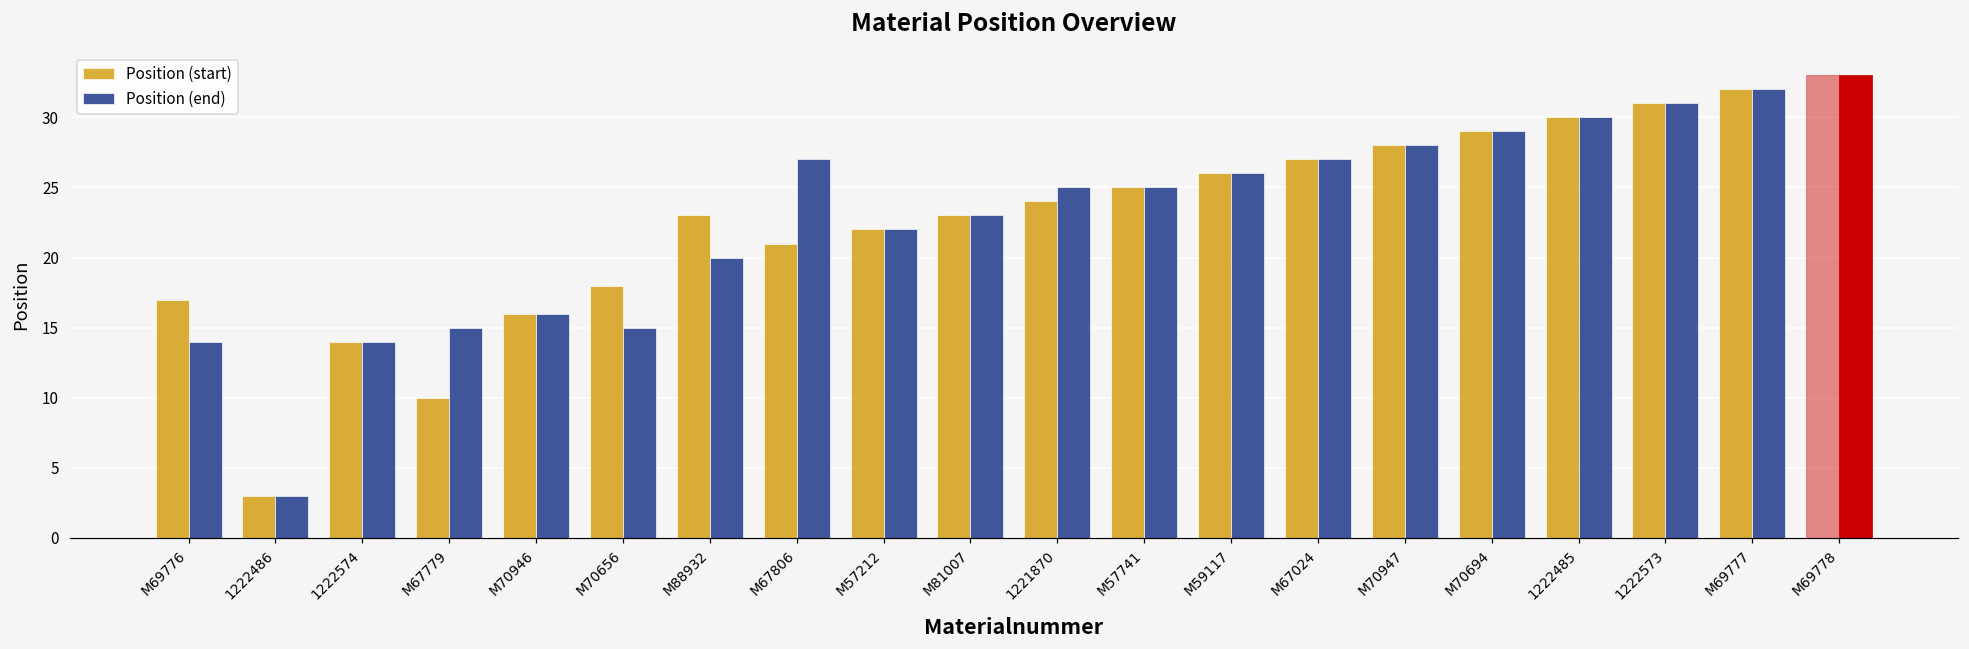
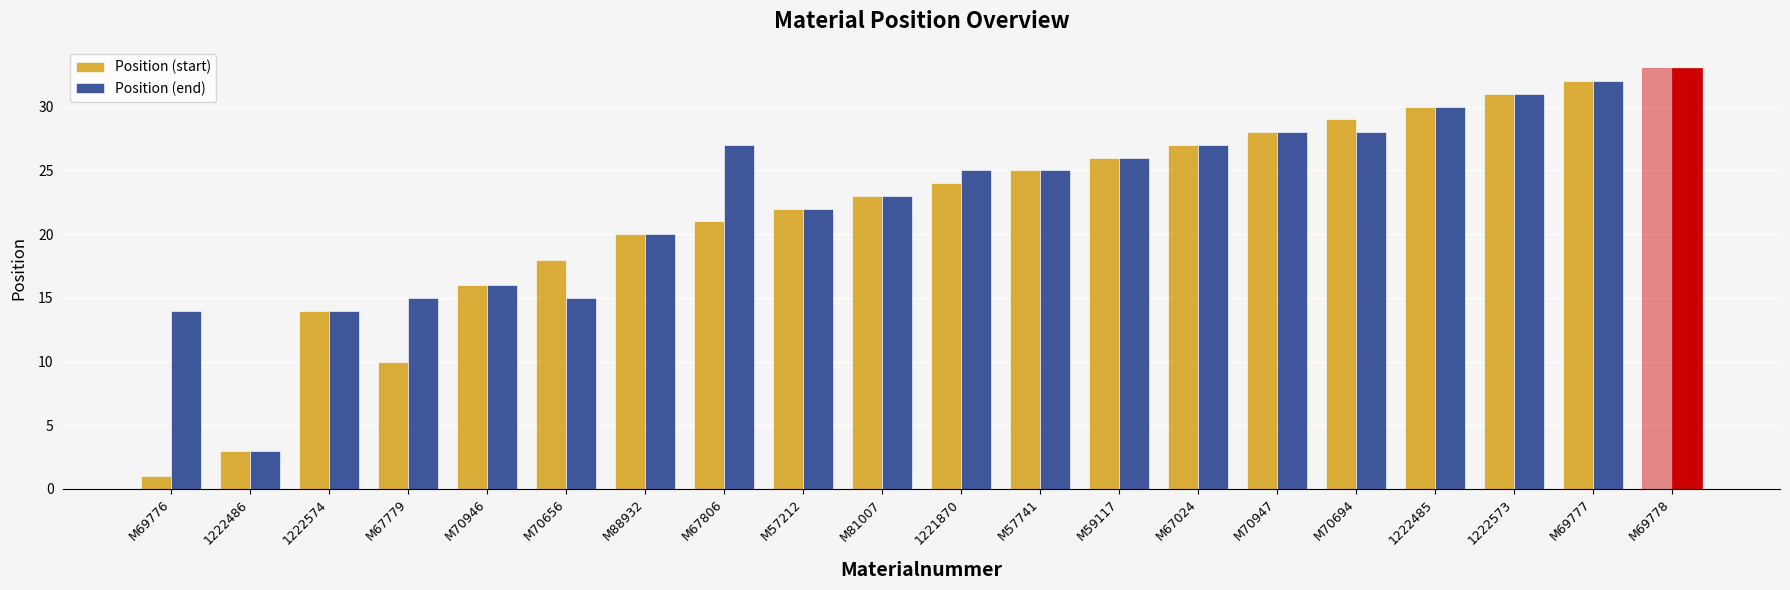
Position (start), M69776: 17 -> 1
Position (start), M88932: 23 -> 20
Position (end), M70694: 29 -> 28
